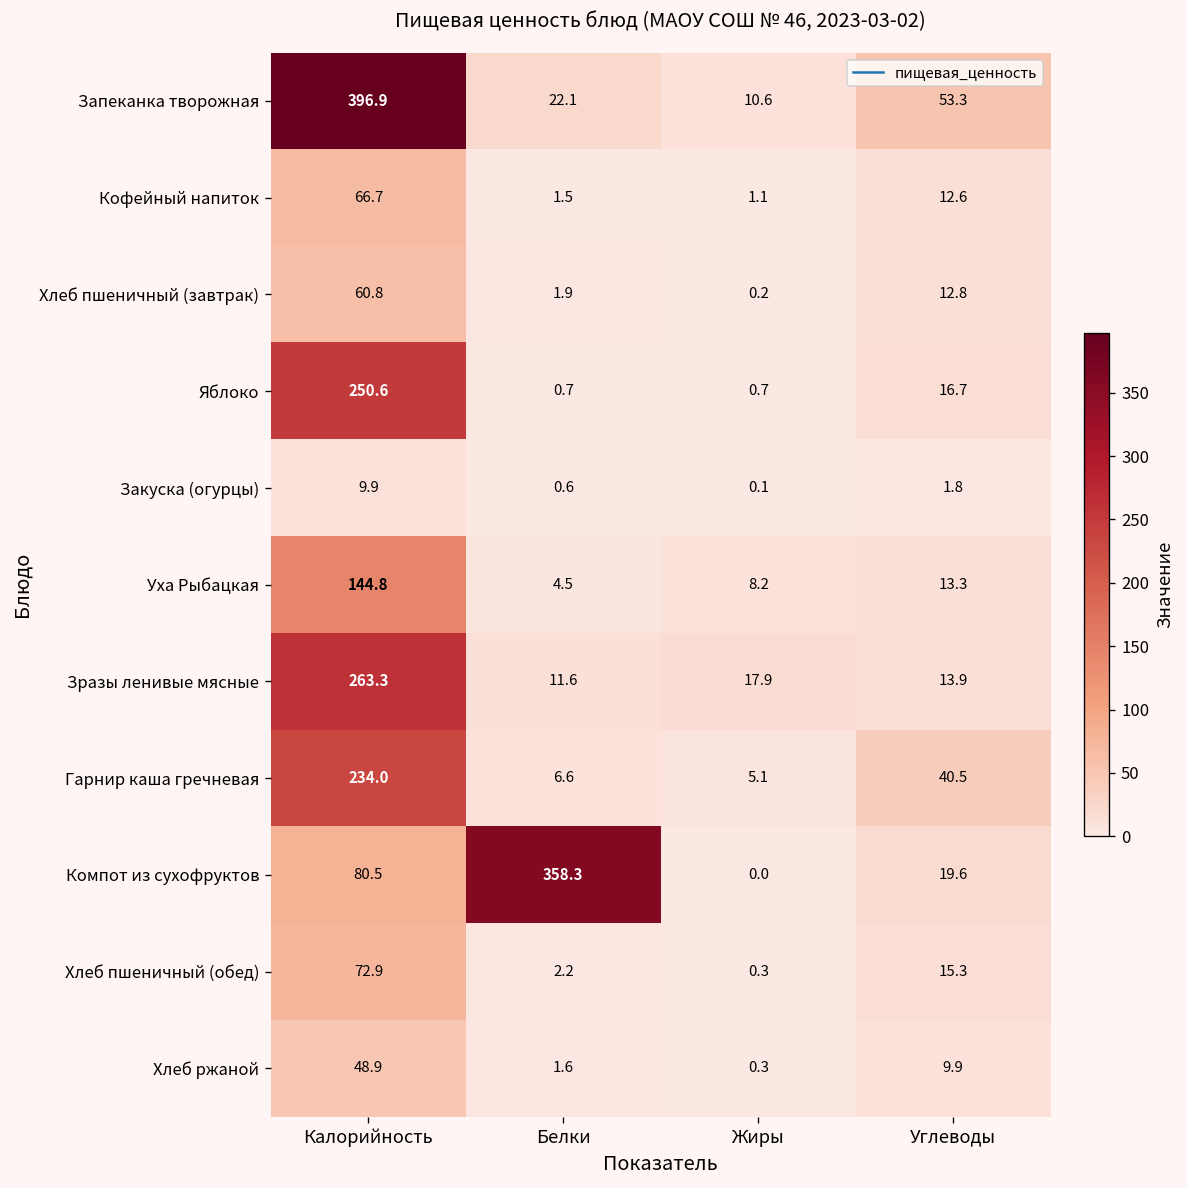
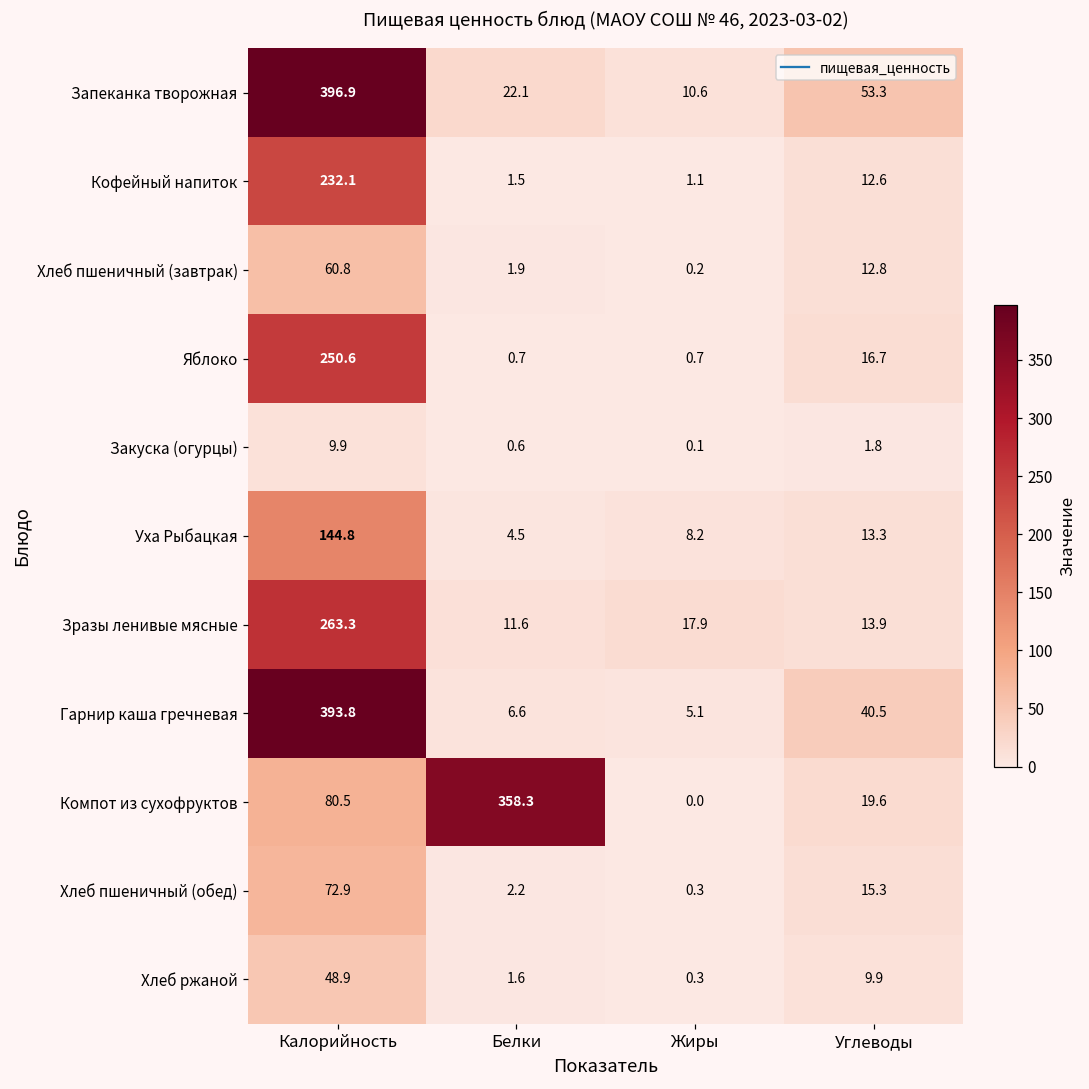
Кофейный напиток, Калорийность: 66.7 -> 232.1
Гарнир каша гречневая, Калорийность: 234.0 -> 393.8
